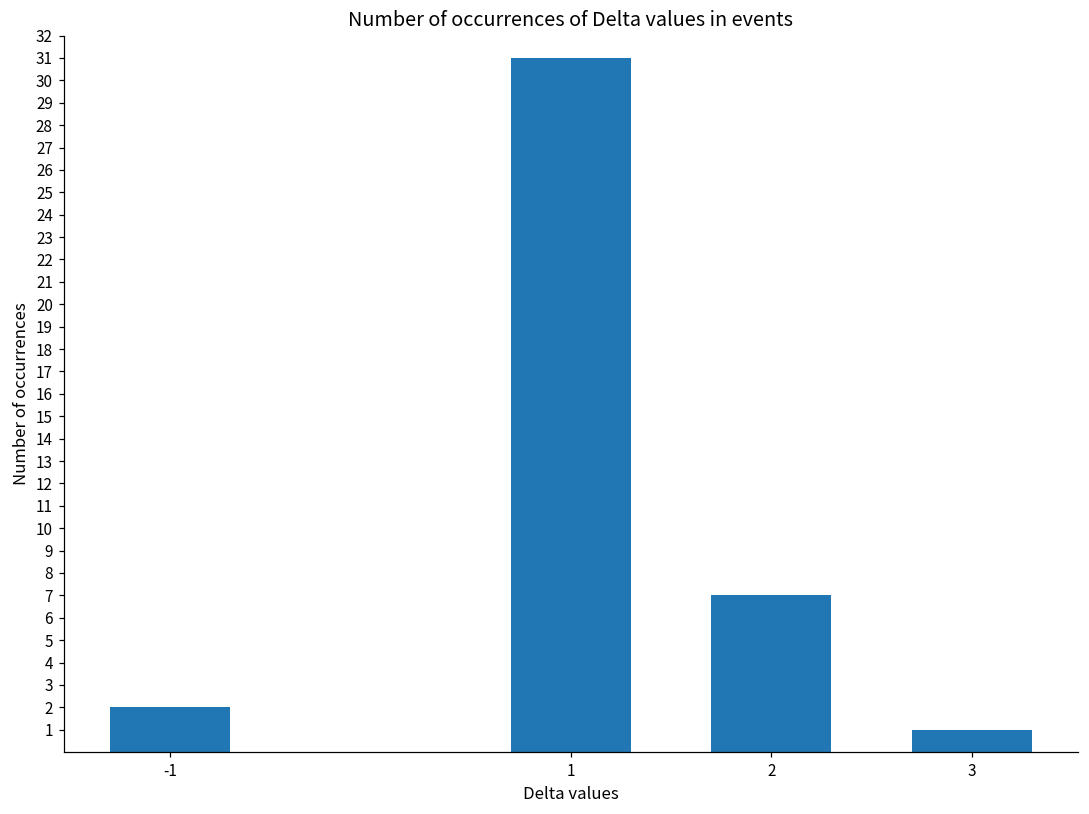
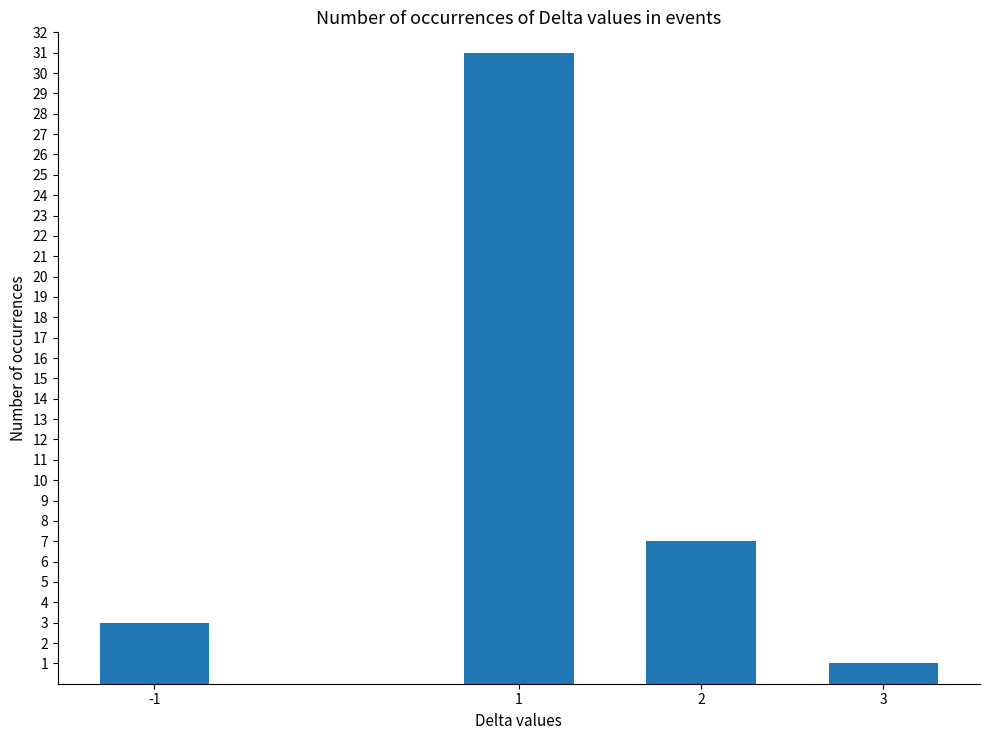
-1: 2 -> 3
